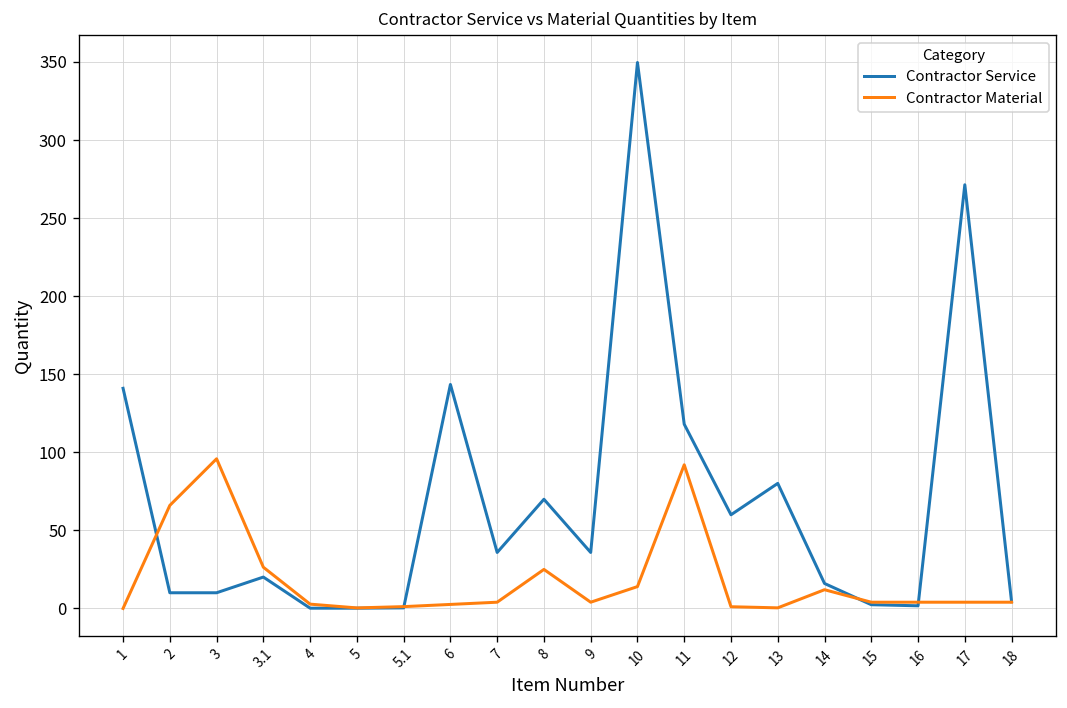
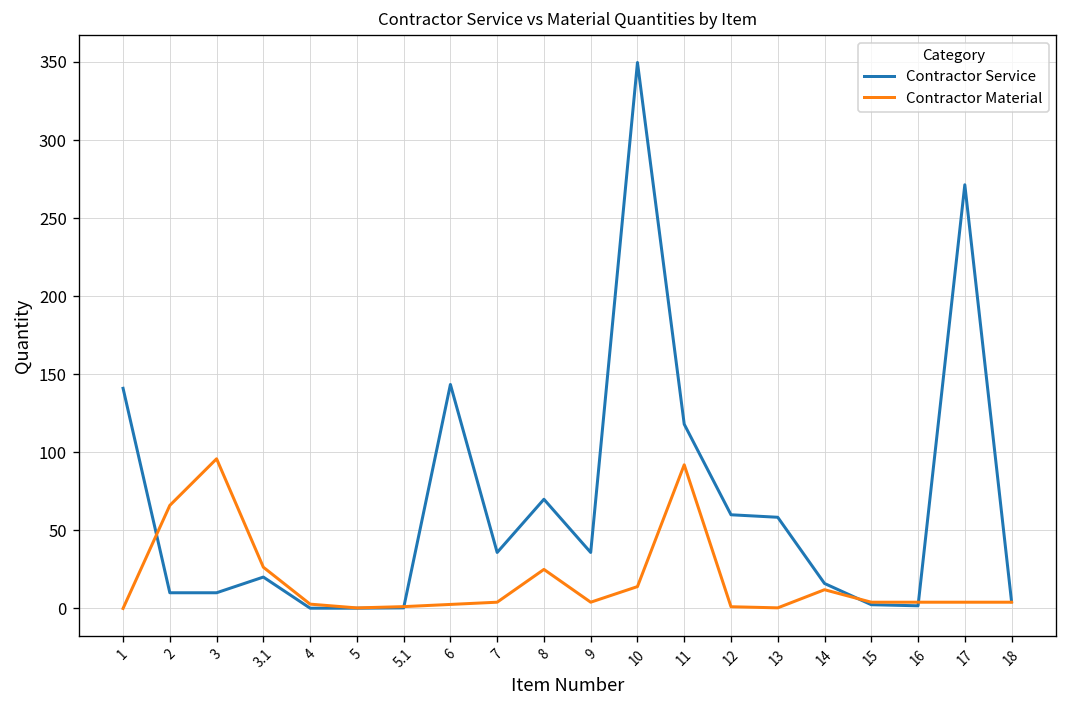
Contractor Service, 13: 80 -> 58
